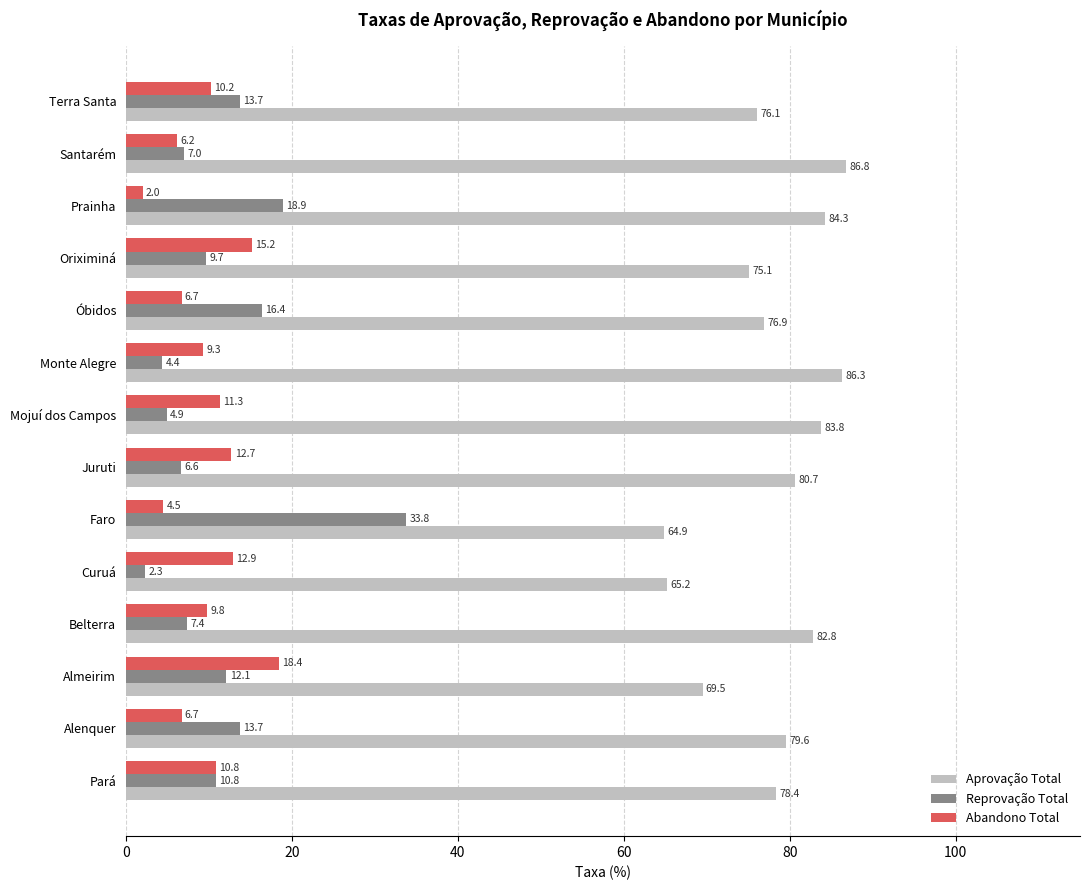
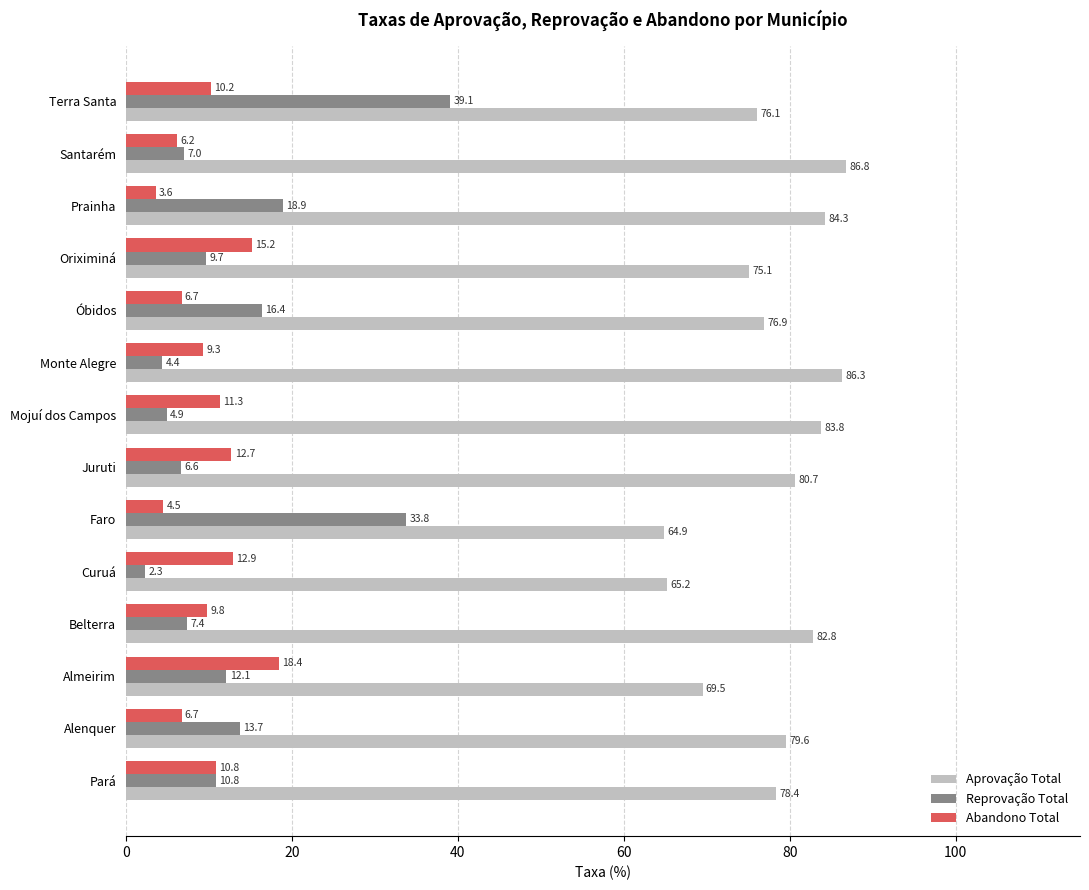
Reprovação Total, Terra Santa: 13.7 -> 39.1
Abandono Total, Prainha: 2.0 -> 3.6
